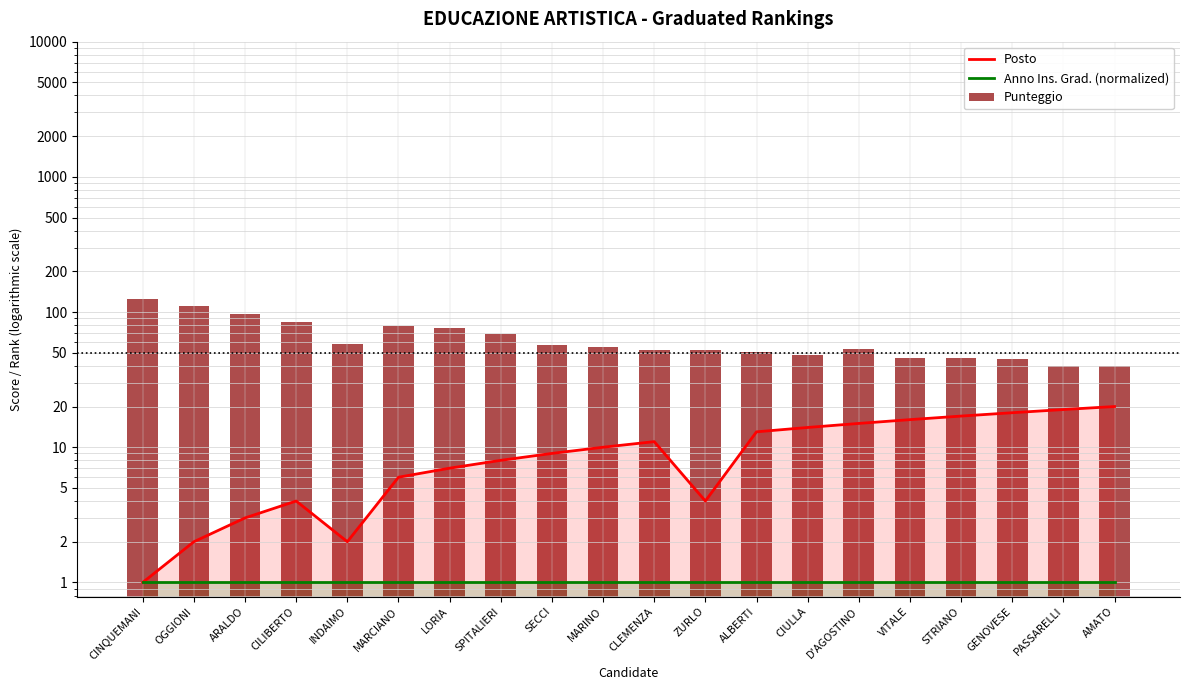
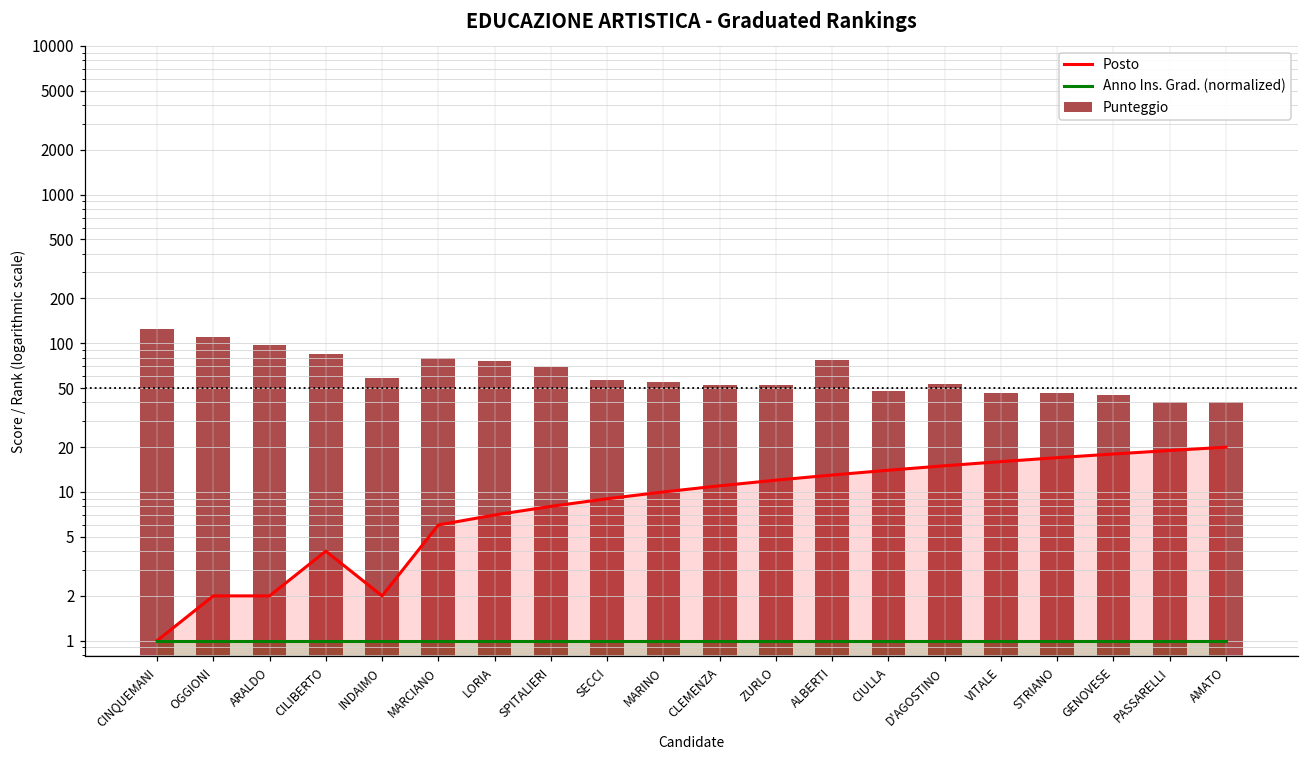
Posto, ARALDO: 3 -> 2
Posto, ZURLO: 4 -> 12
Punteggio, ALBERTI: 51 -> 80
